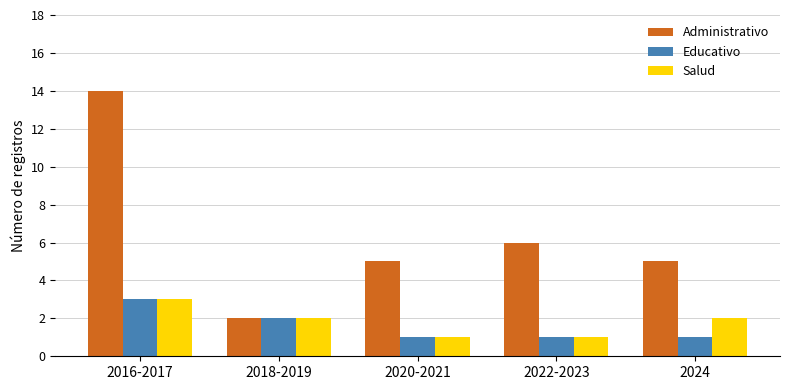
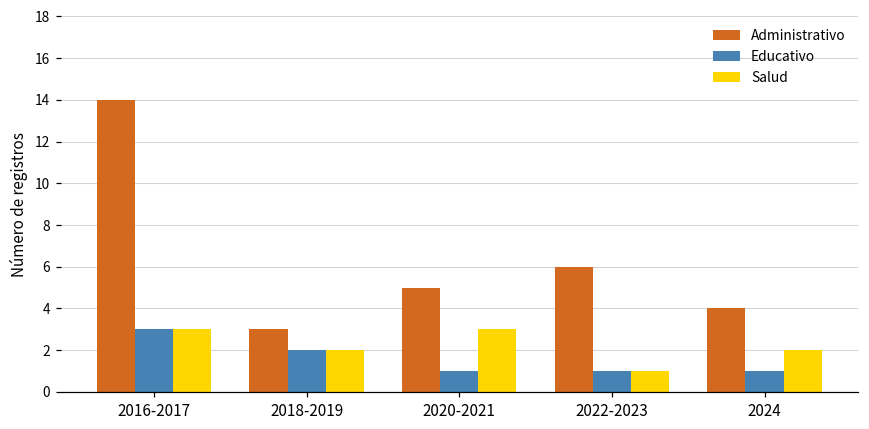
Administrativo, 2018-2019: 2 -> 3
Salud, 2020-2021: 1 -> 3
Administrativo, 2024: 5 -> 4
